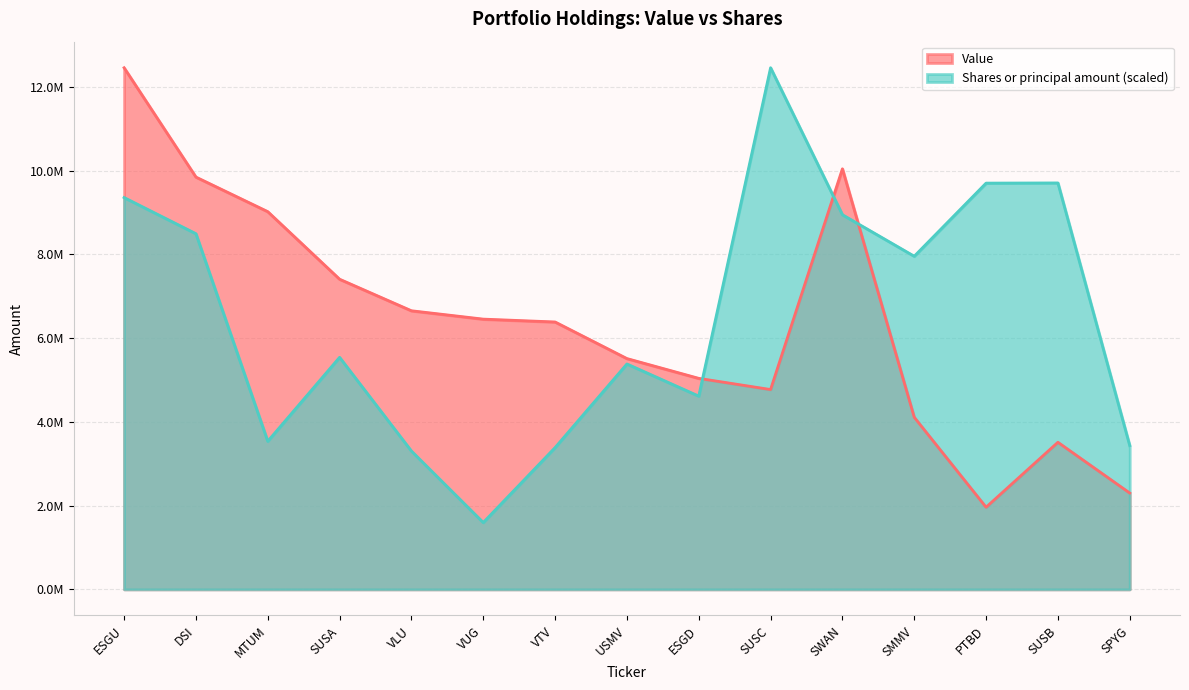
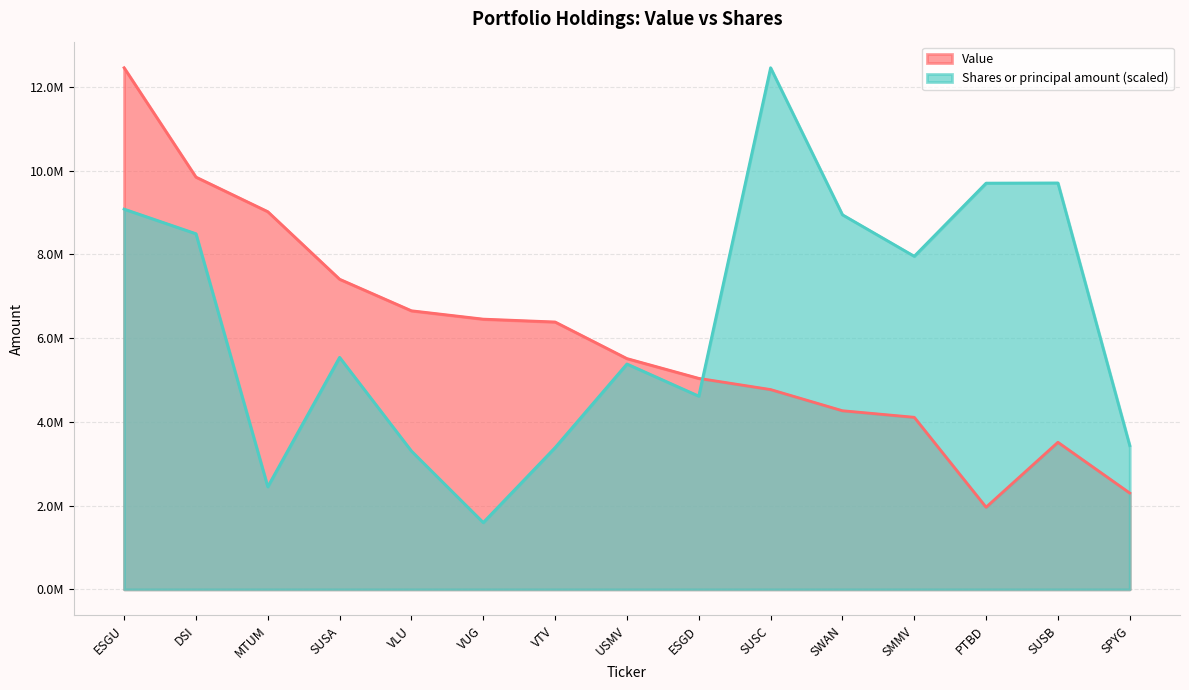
Shares or principal amount (scaled), ESGU: 9400000 -> 9100000
Shares or principal amount (scaled), MTUM: 3500000 -> 2500000
Value, SWAN: 10000000 -> 4300000
